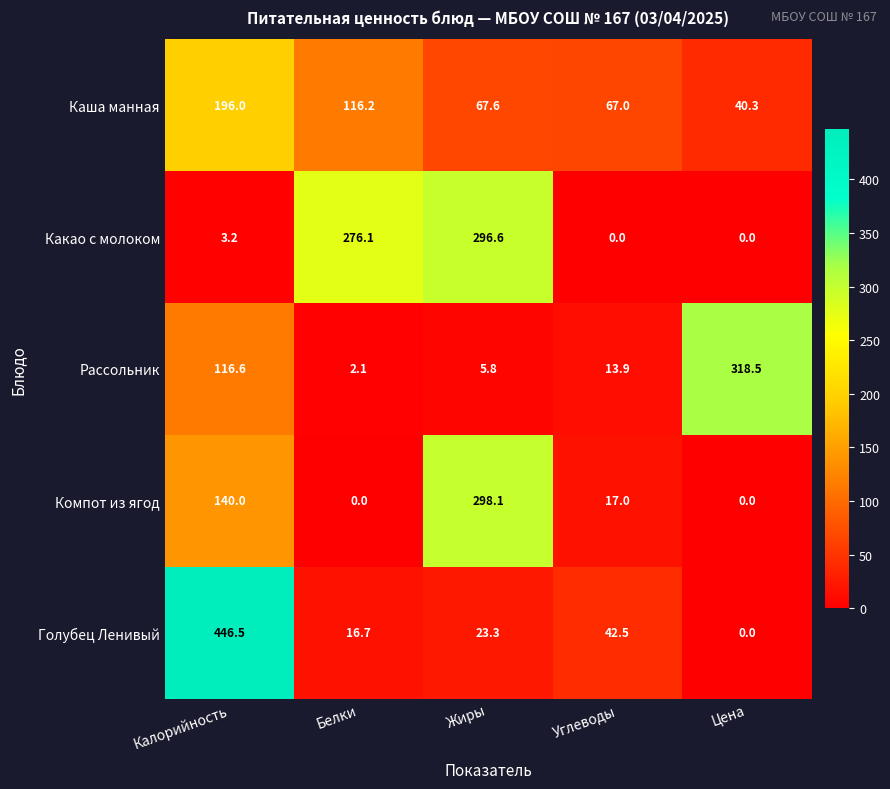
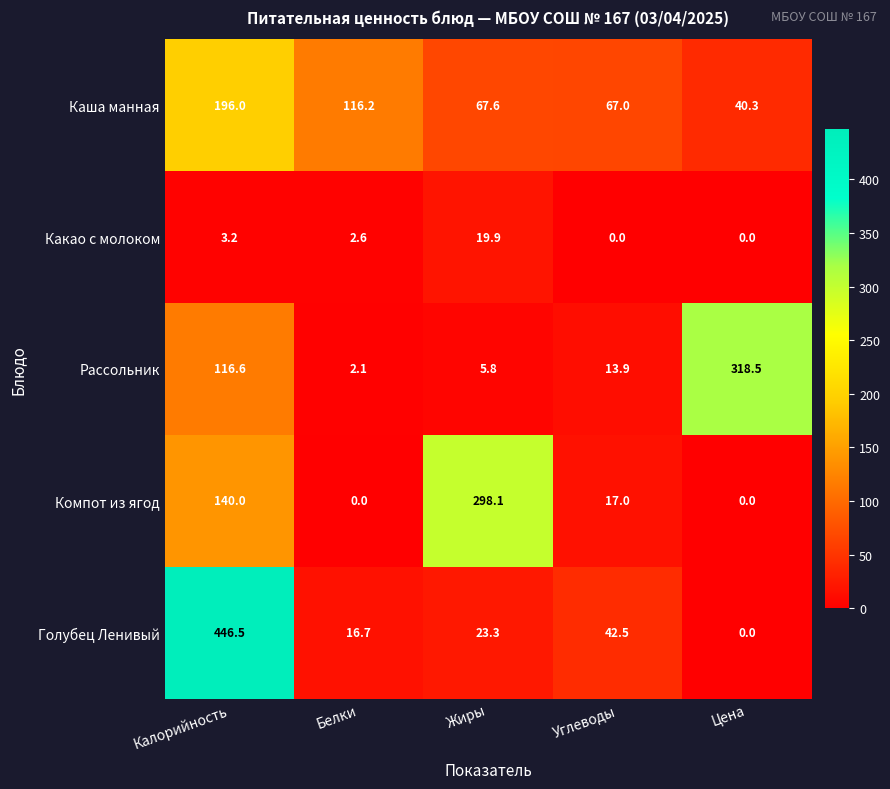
Какао с молоком, Белки: 276.1 -> 2.6
Какао с молоком, Жиры: 296.6 -> 19.9
